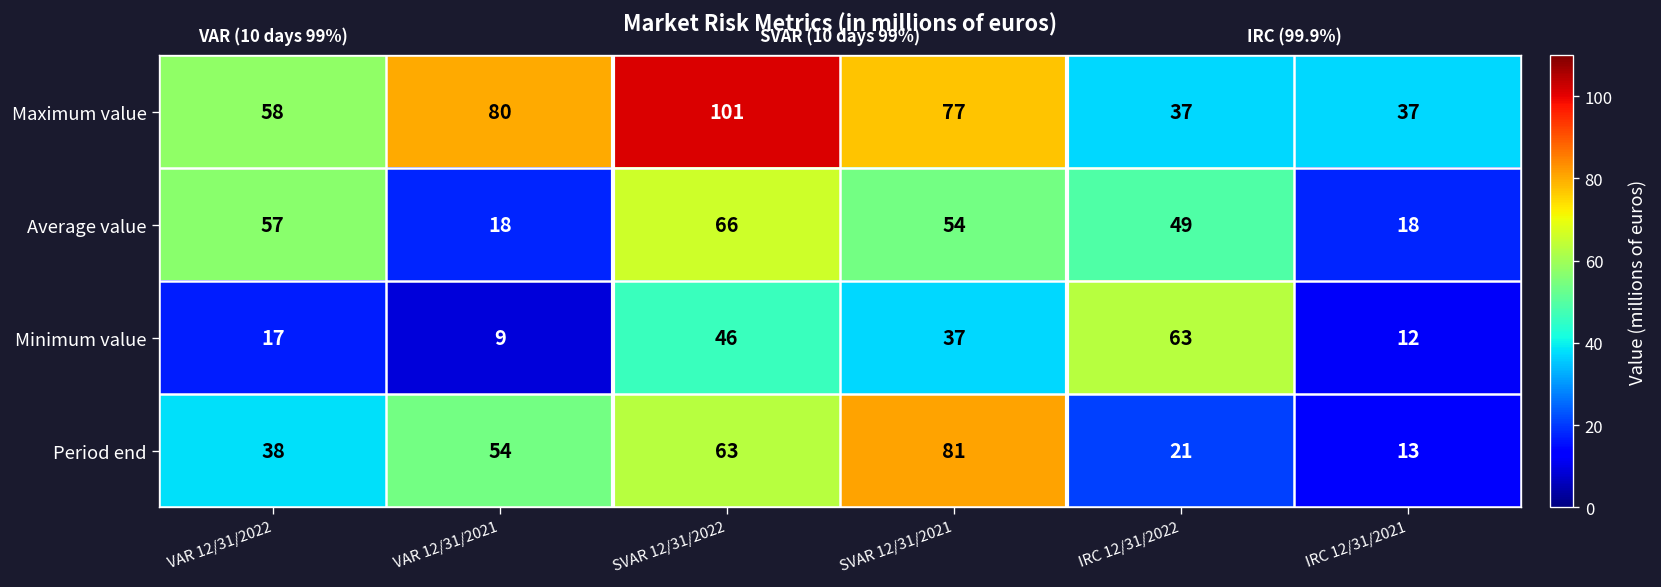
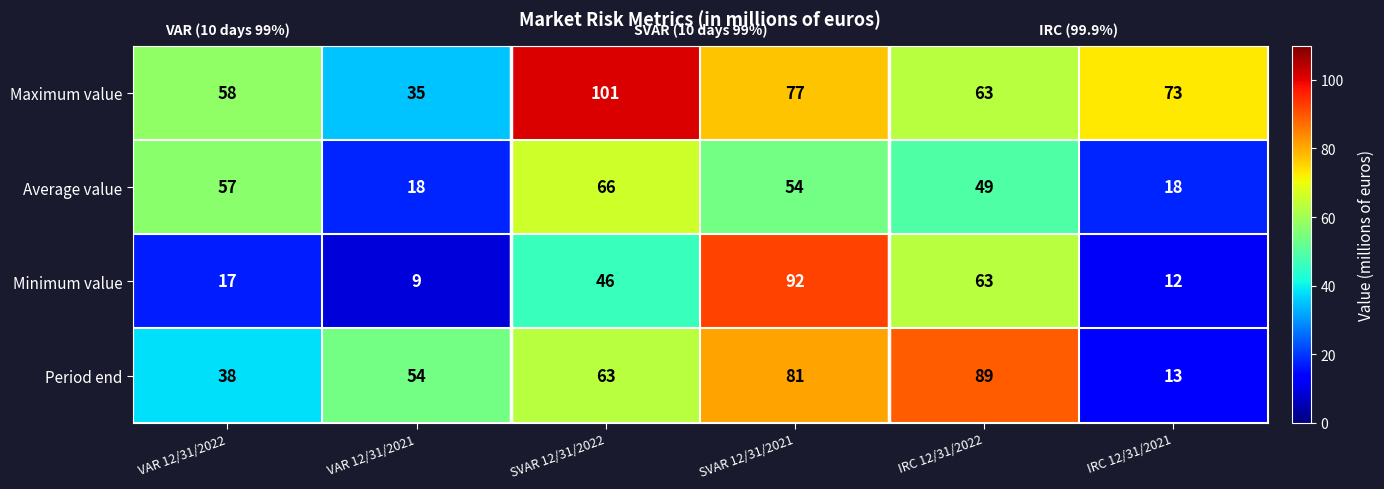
Maximum value, VAR 12/31/2021: 80 -> 35
Maximum value, IRC 12/31/2022: 37 -> 63
Maximum value, IRC 12/31/2021: 37 -> 73
Minimum value, SVAR 12/31/2021: 37 -> 92
Period end, IRC 12/31/2022: 21 -> 89
